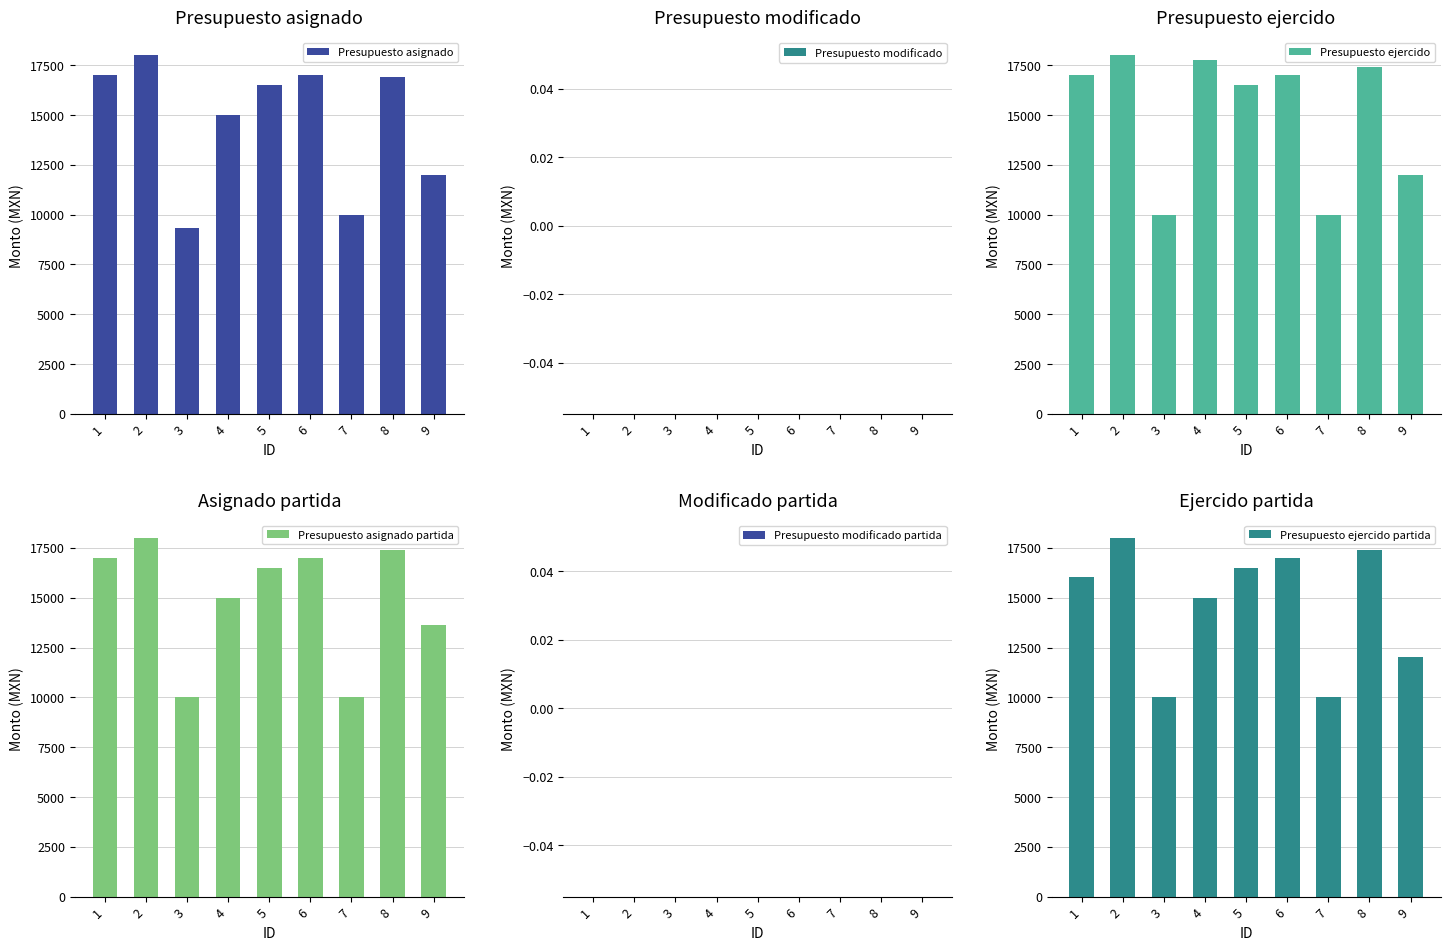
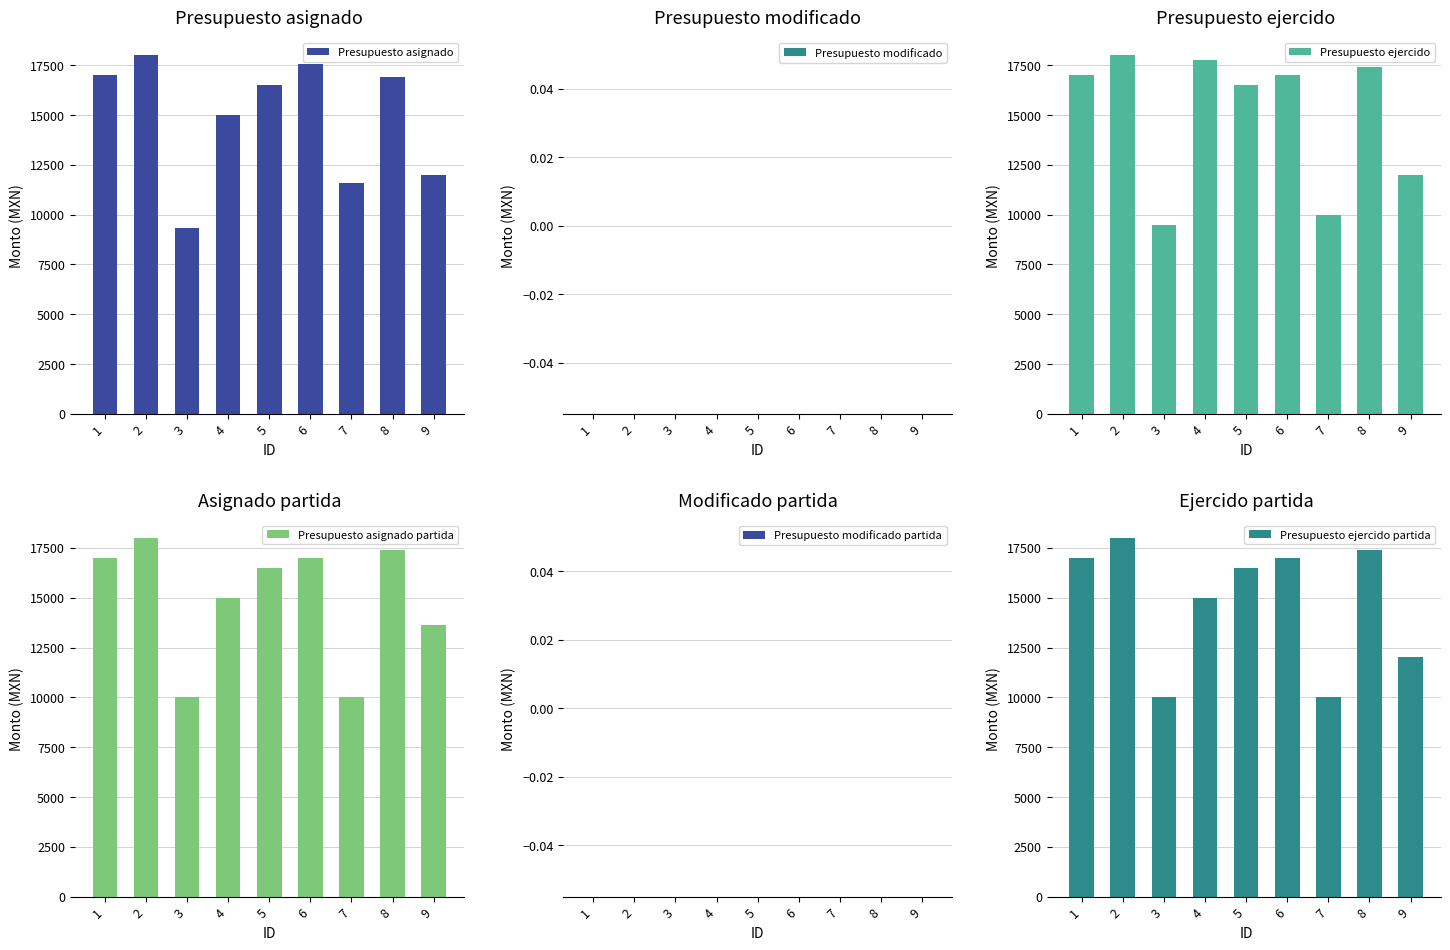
Presupuesto asignado, 6: 17000 -> 17600
Presupuesto asignado, 7: 10000 -> 11600
Presupuesto ejercido, 3: 10000 -> 9500
Ejercido partida, 1: 16000 -> 17000
